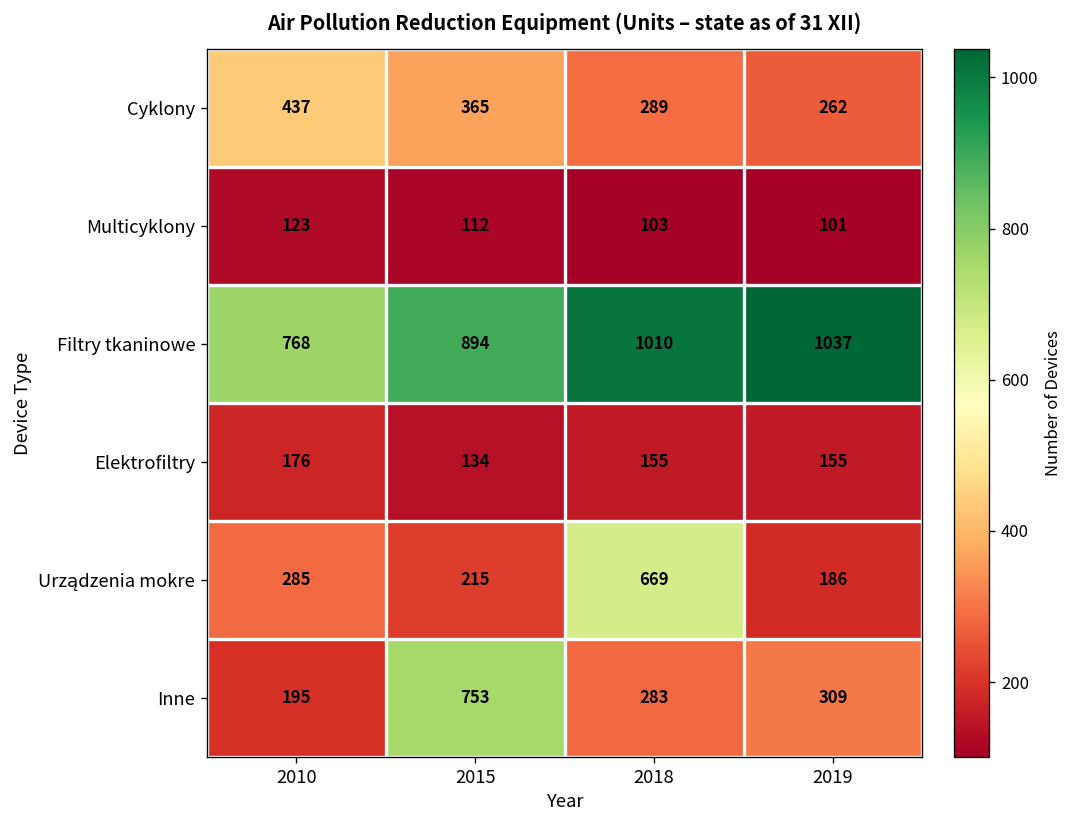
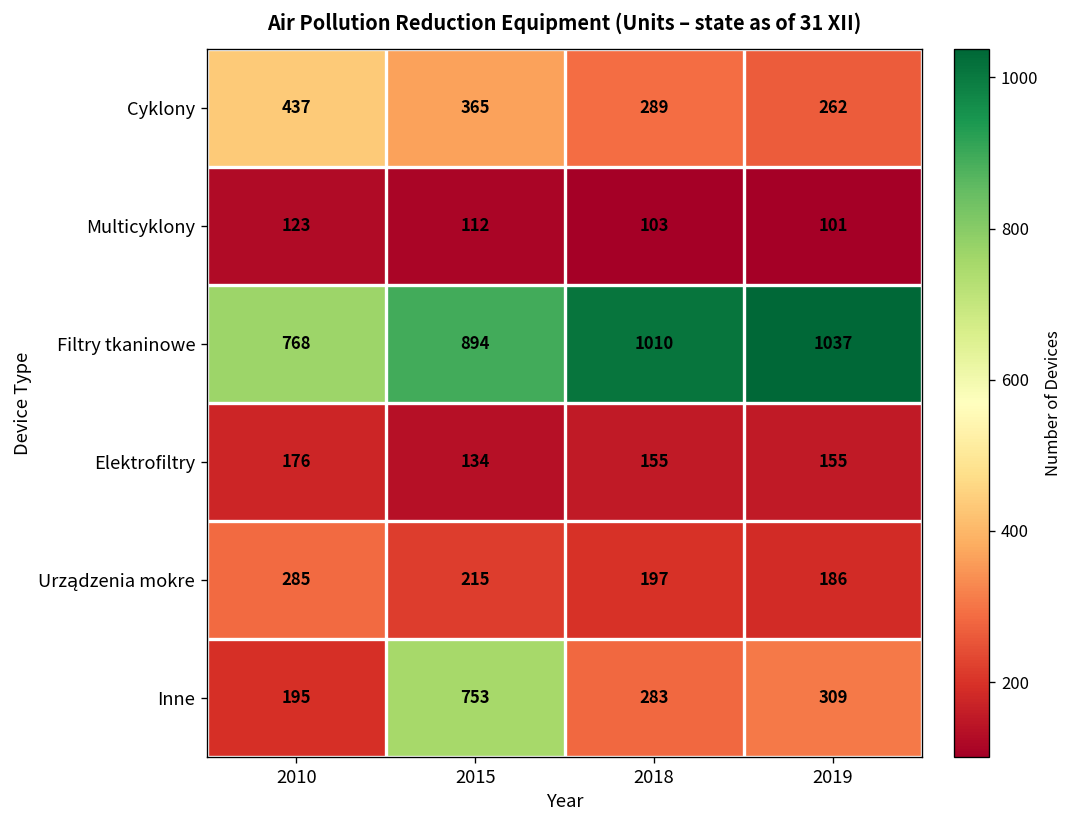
Urządzenia mokre, 2018: 669 -> 197
